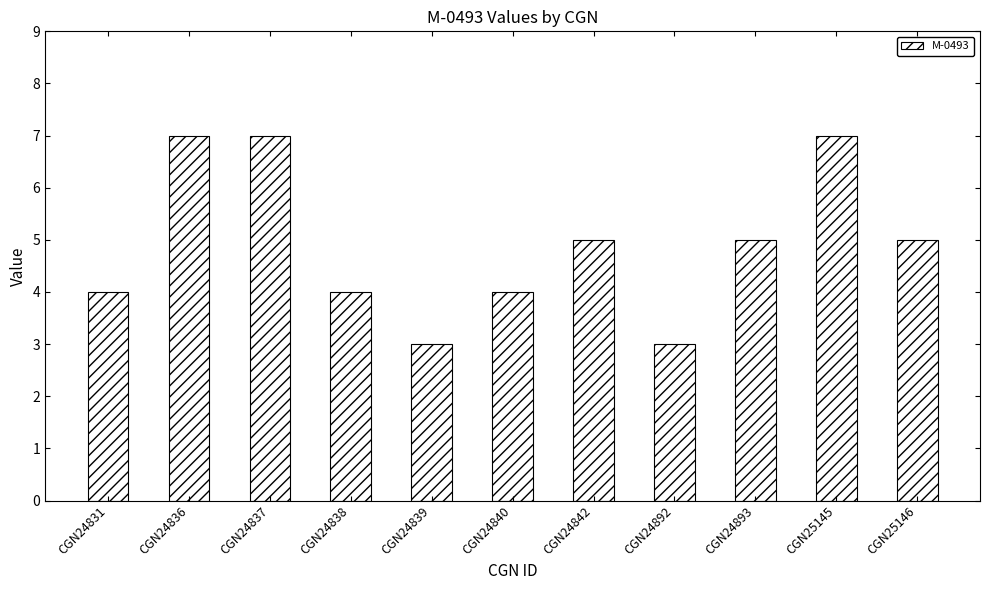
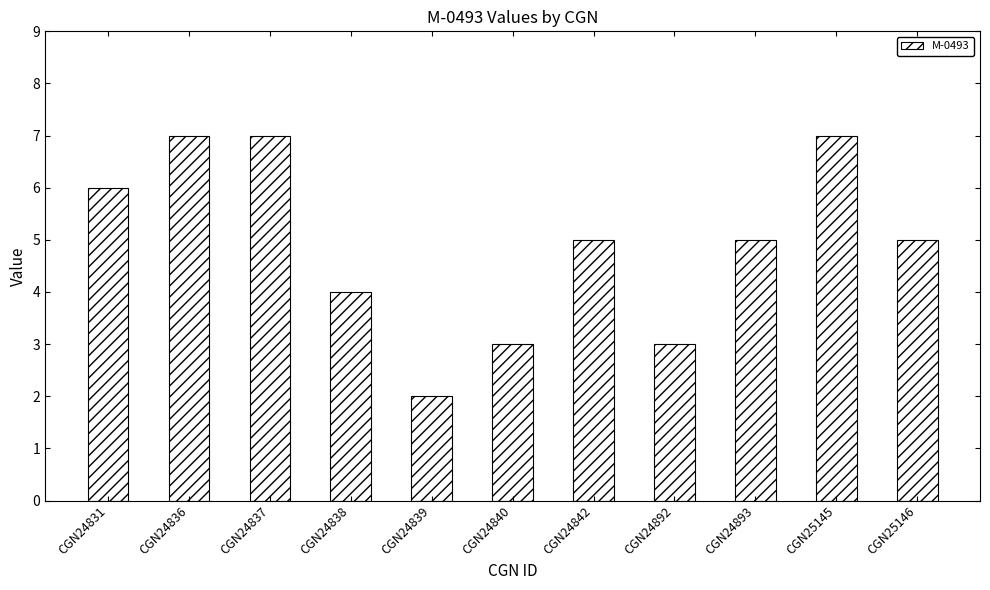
CGN24831: 4 -> 6
CGN24839: 3 -> 2
CGN24840: 4 -> 3
